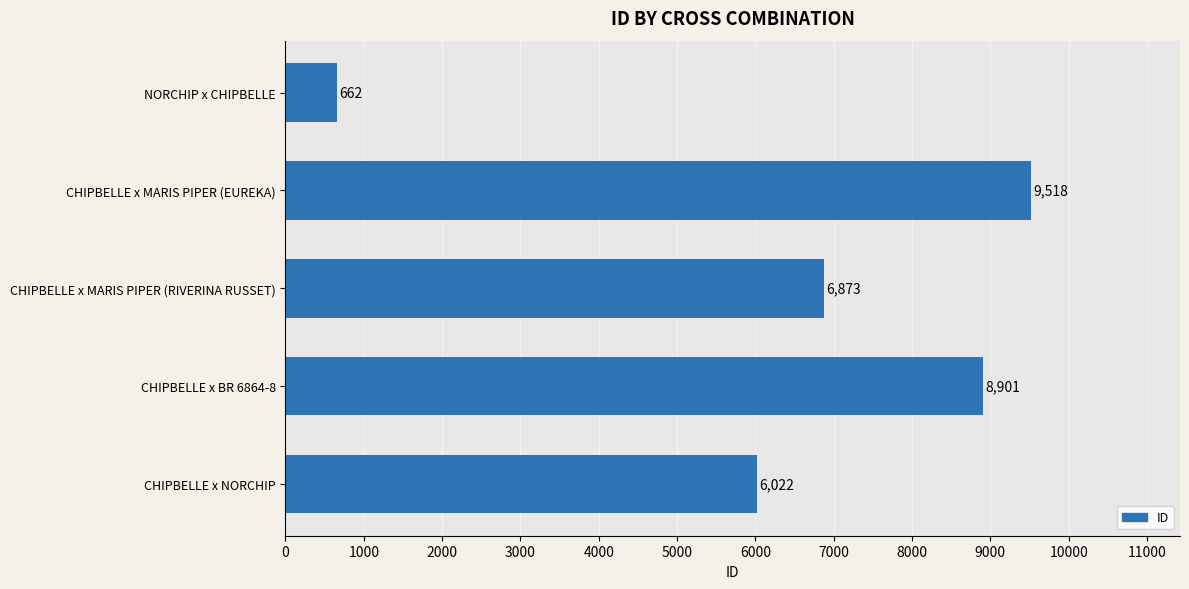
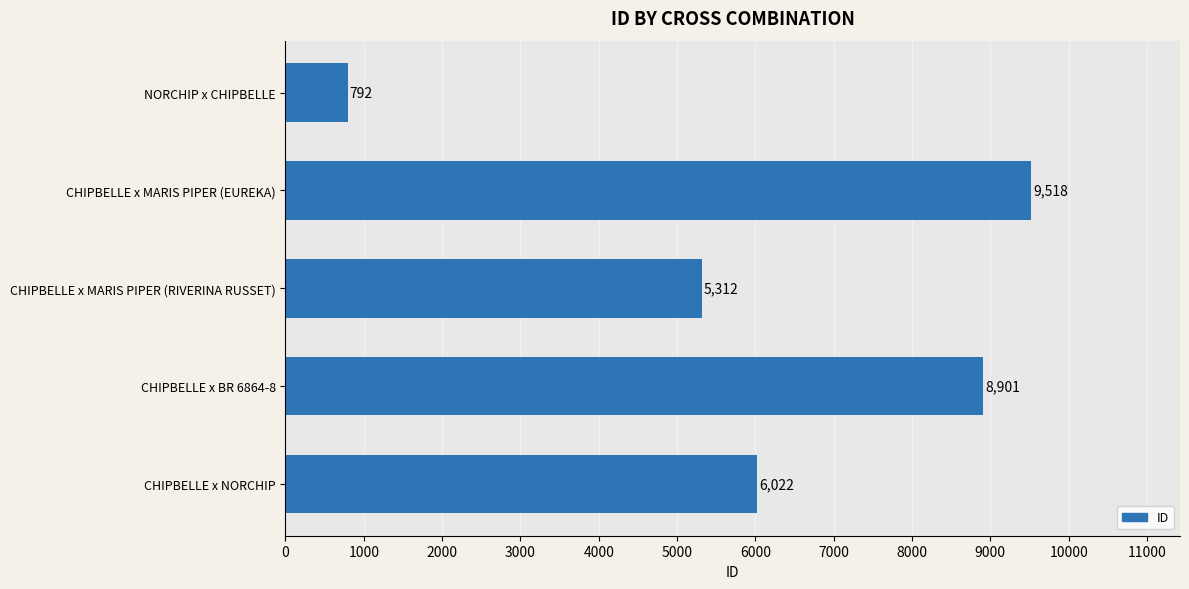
NORCHIP x CHIPBELLE: 662 -> 792
CHIPBELLE x MARIS PIPER (RIVERINA RUSSET): 6,873 -> 5,312
